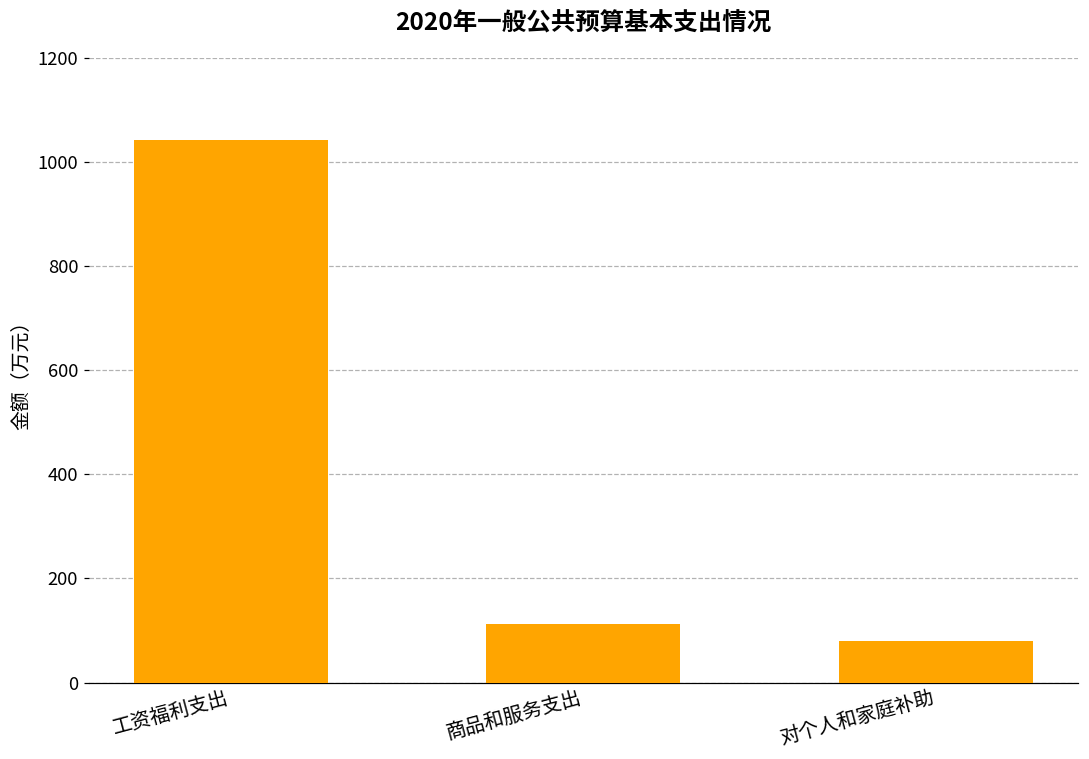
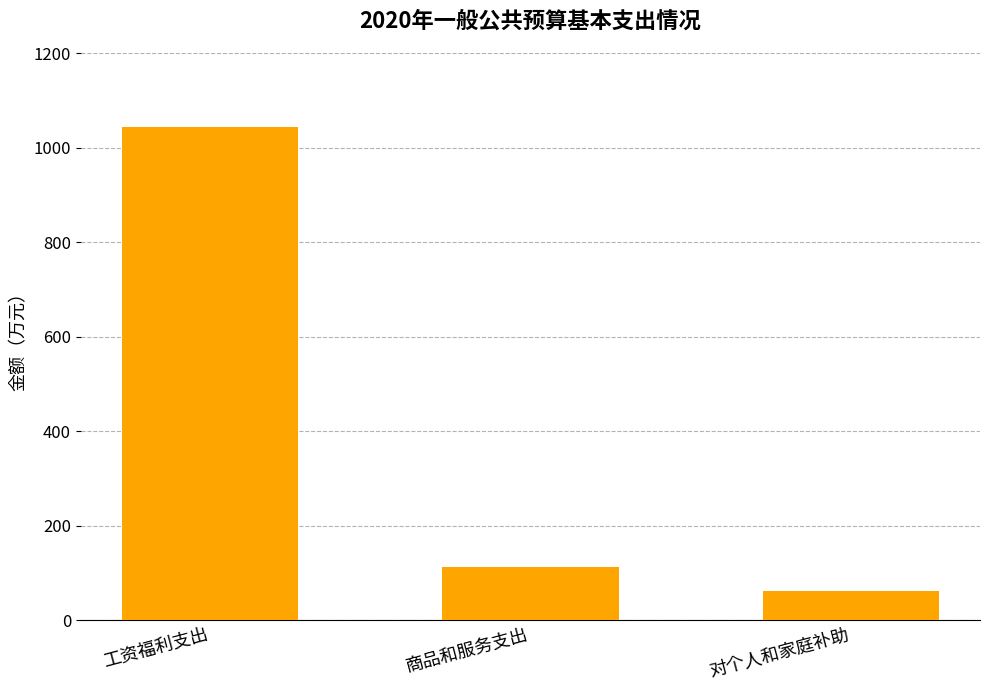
对个人和家庭补助: 80 -> 60
